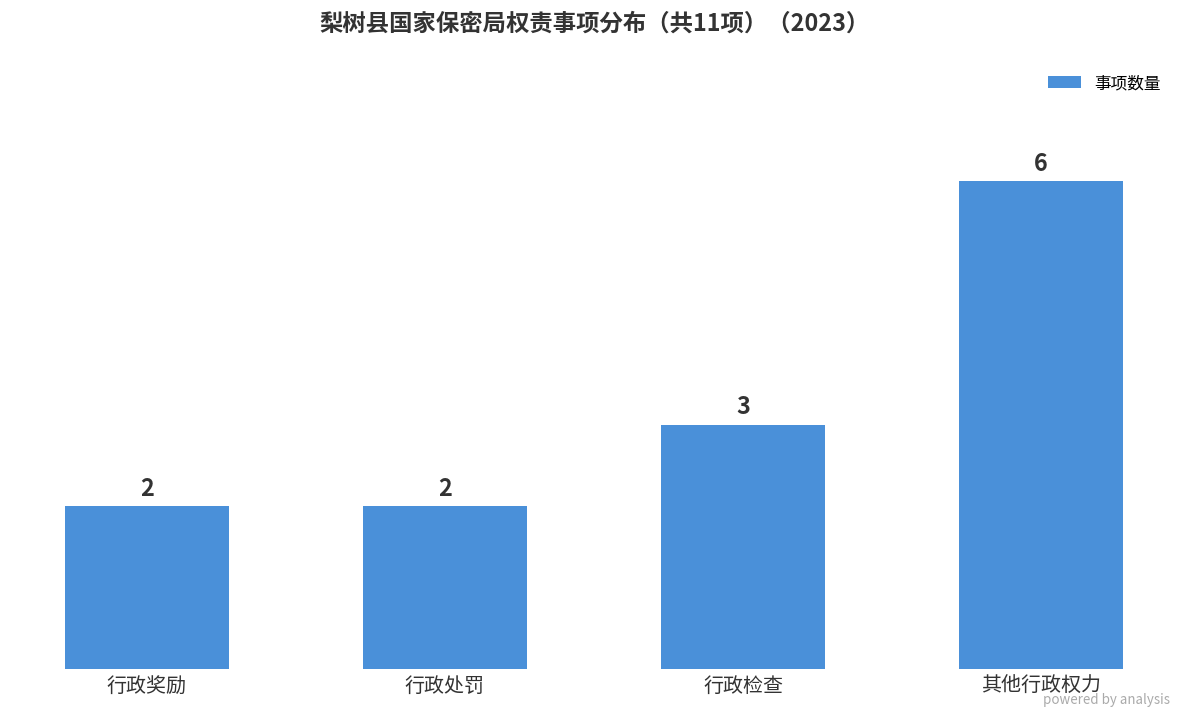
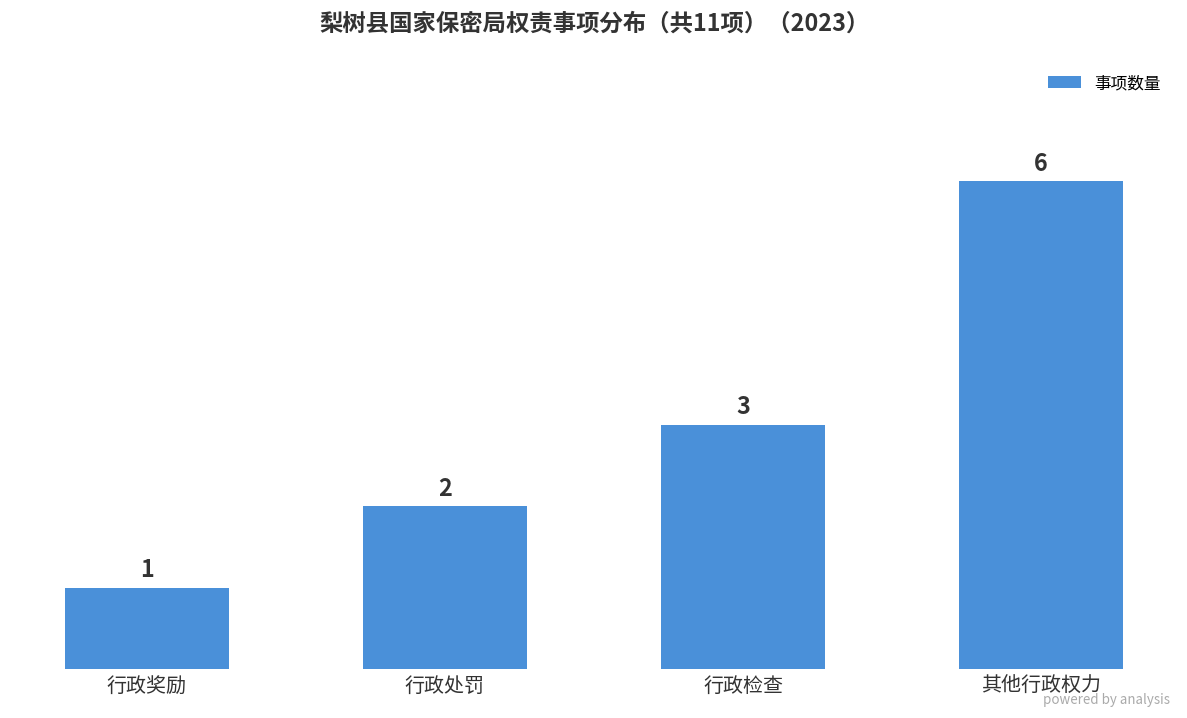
行政奖励: 2 -> 1
